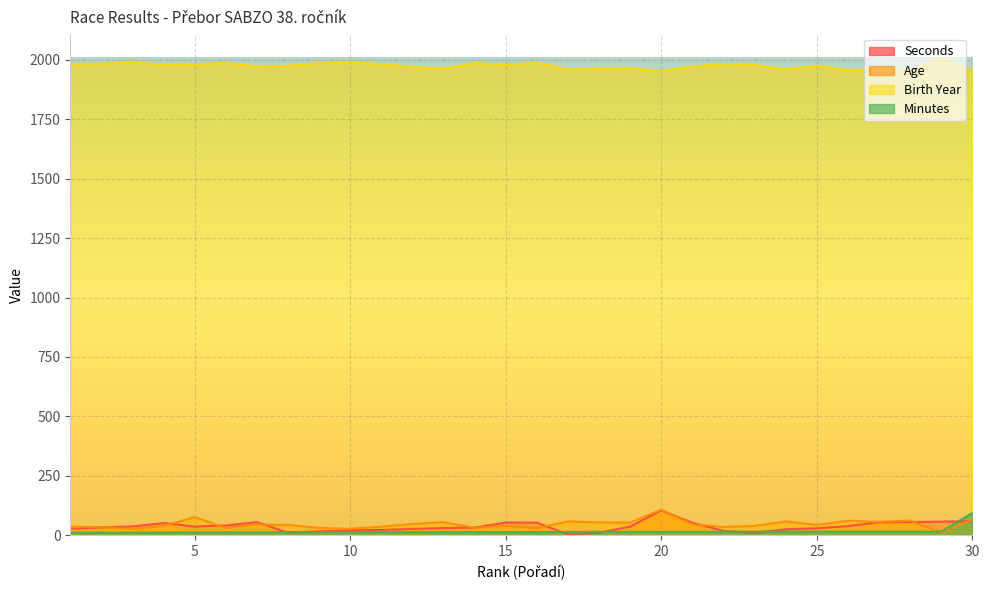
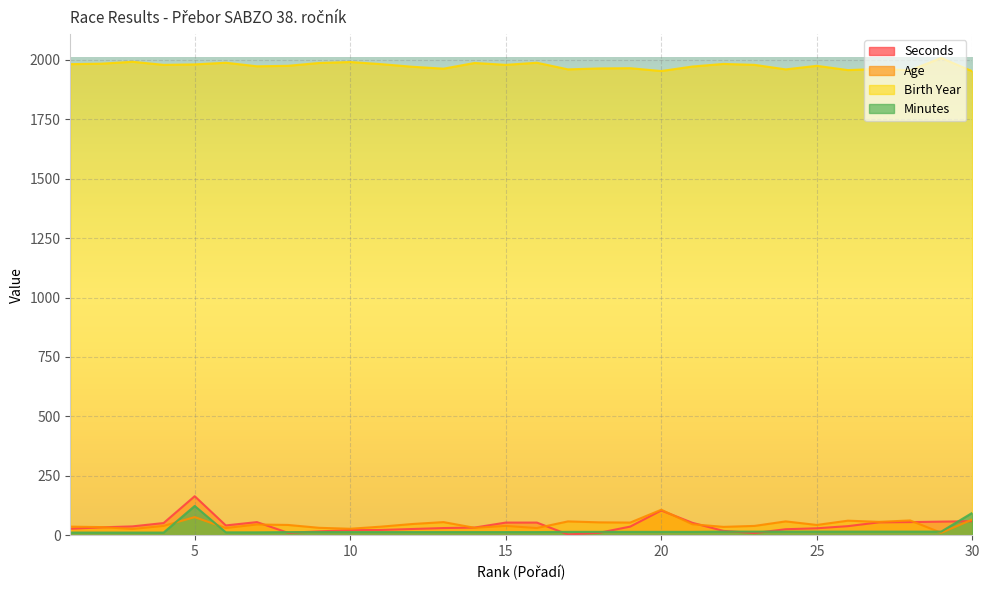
Seconds, 5: 40 -> 160
Minutes, 5: 10 -> 120
